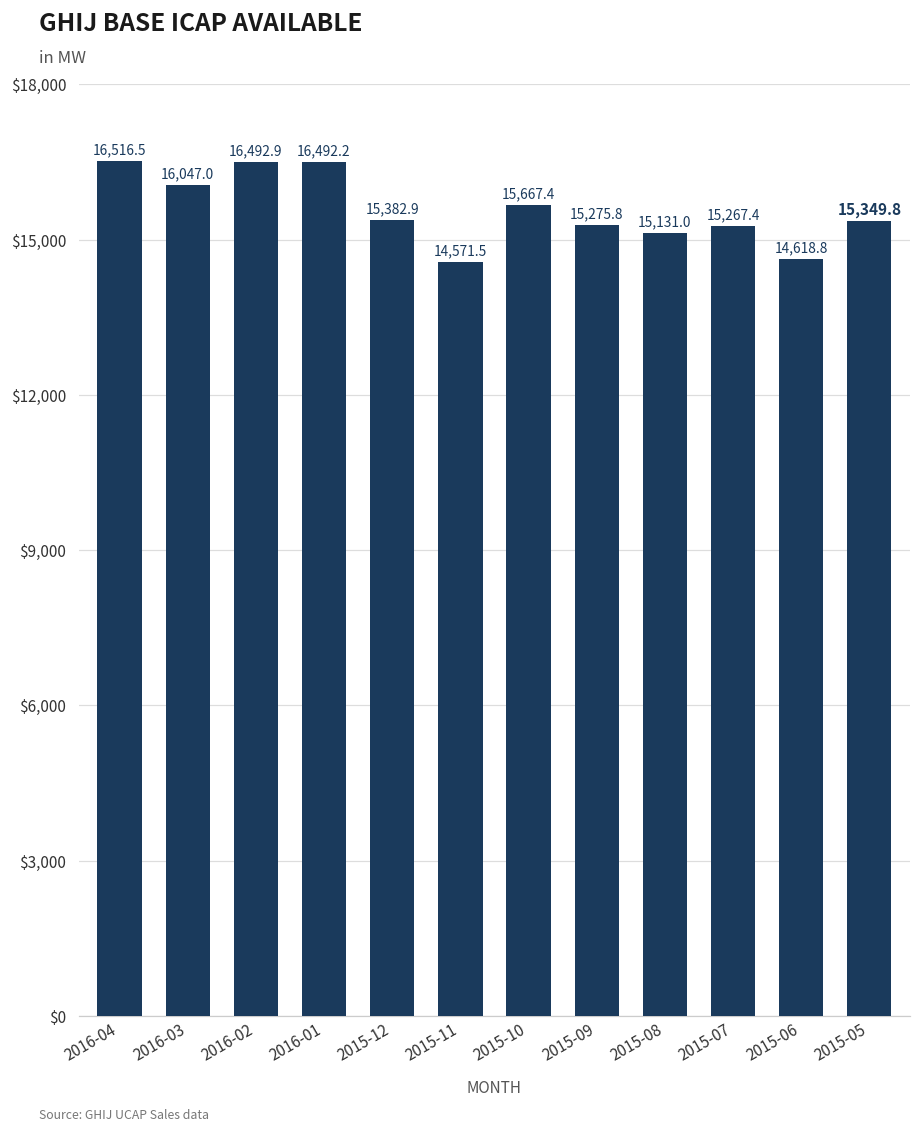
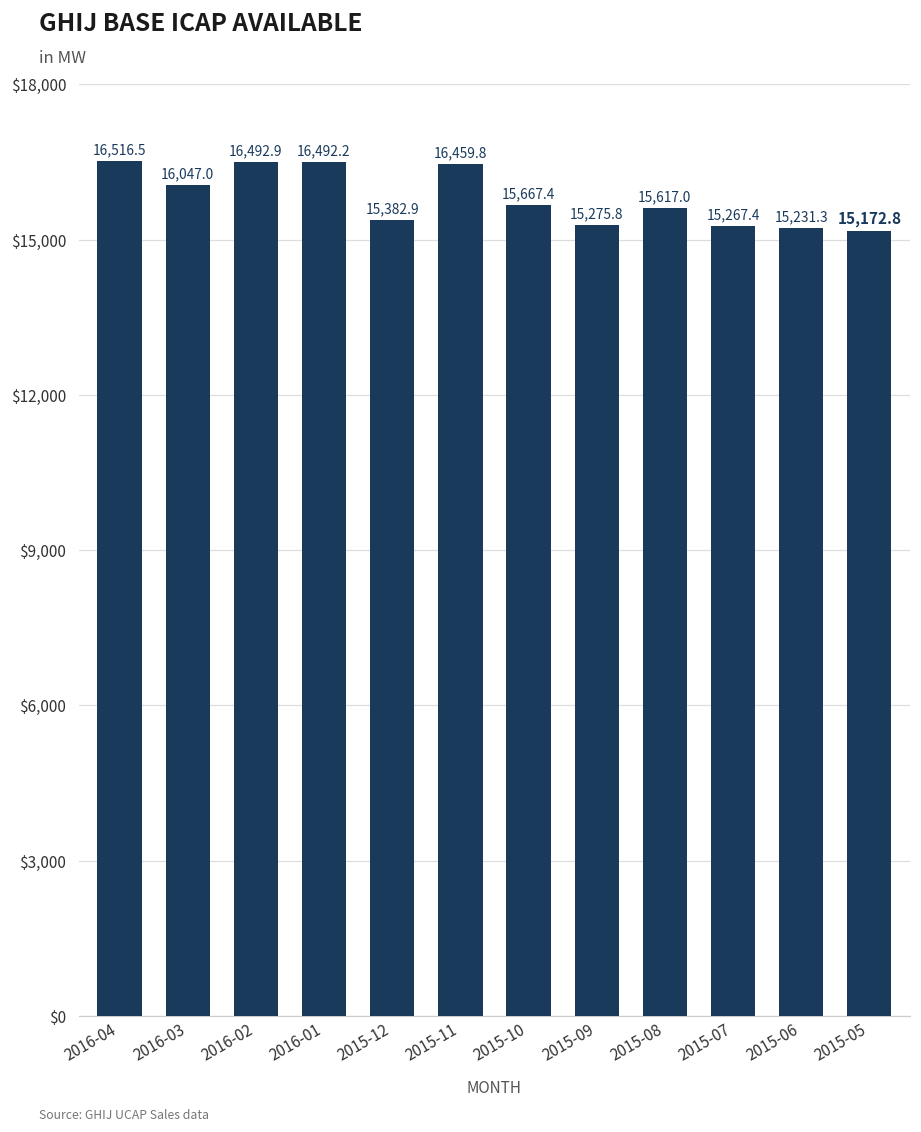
2015-11: 14,571.5 -> 16,459.8
2015-08: 15,131.0 -> 15,617.0
2015-06: 14,618.8 -> 15,231.3
2015-05: 15,349.8 -> 15,172.8
